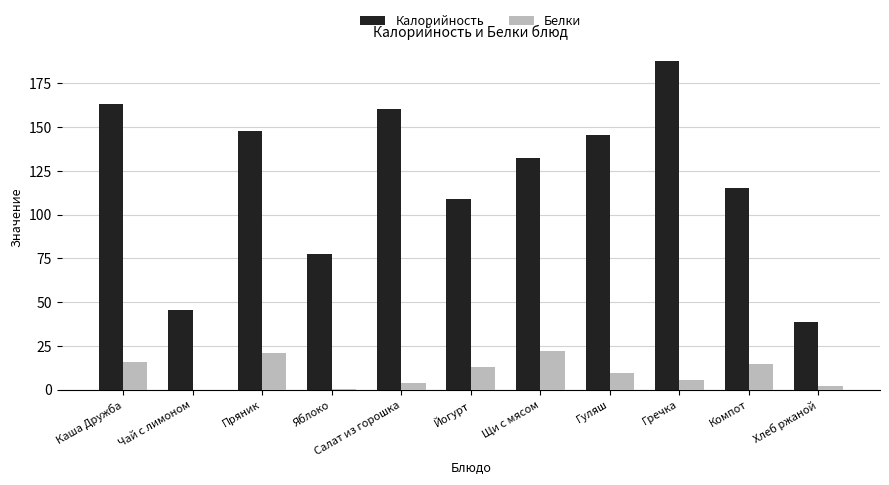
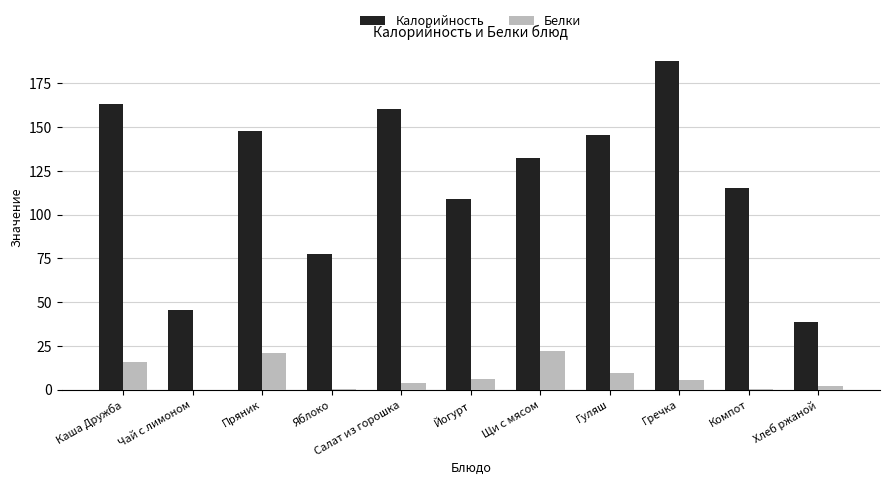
Белки, Йогурт: 13 -> 6
Белки, Компот: 15 -> 0
